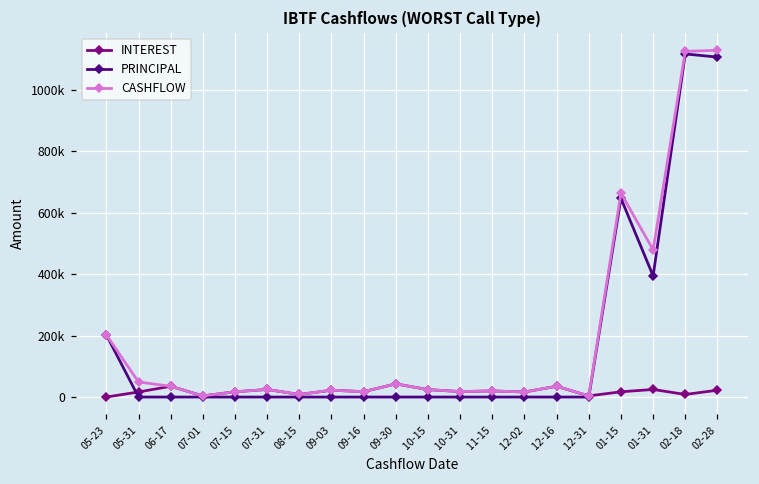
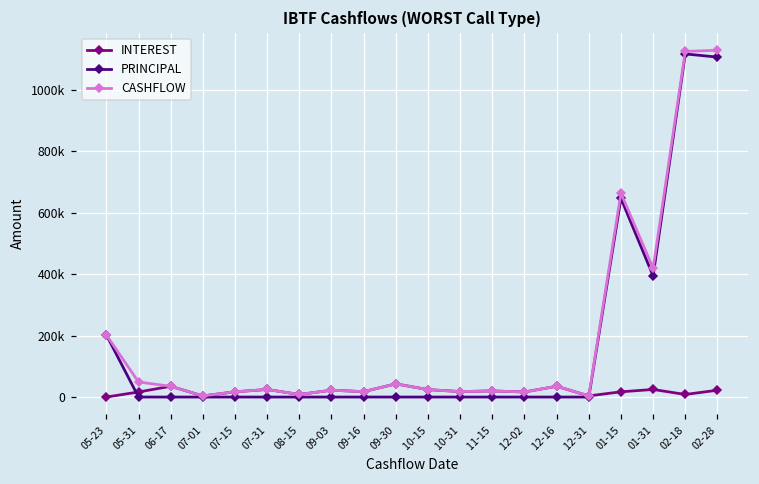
CASHFLOW, 01-31: 480000 -> 420000
